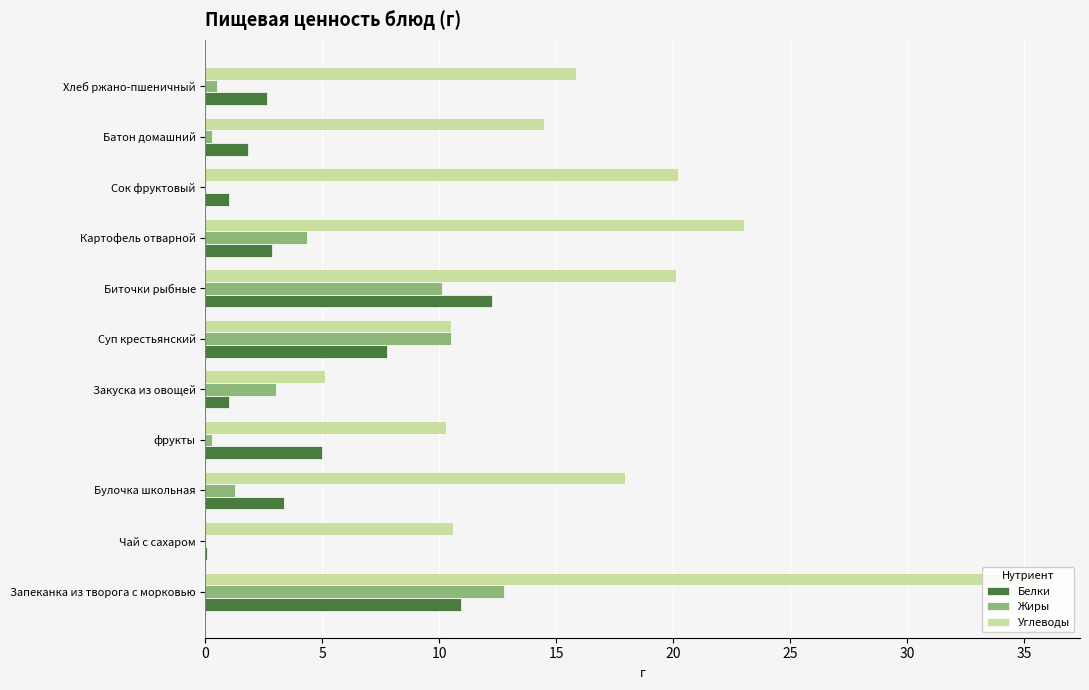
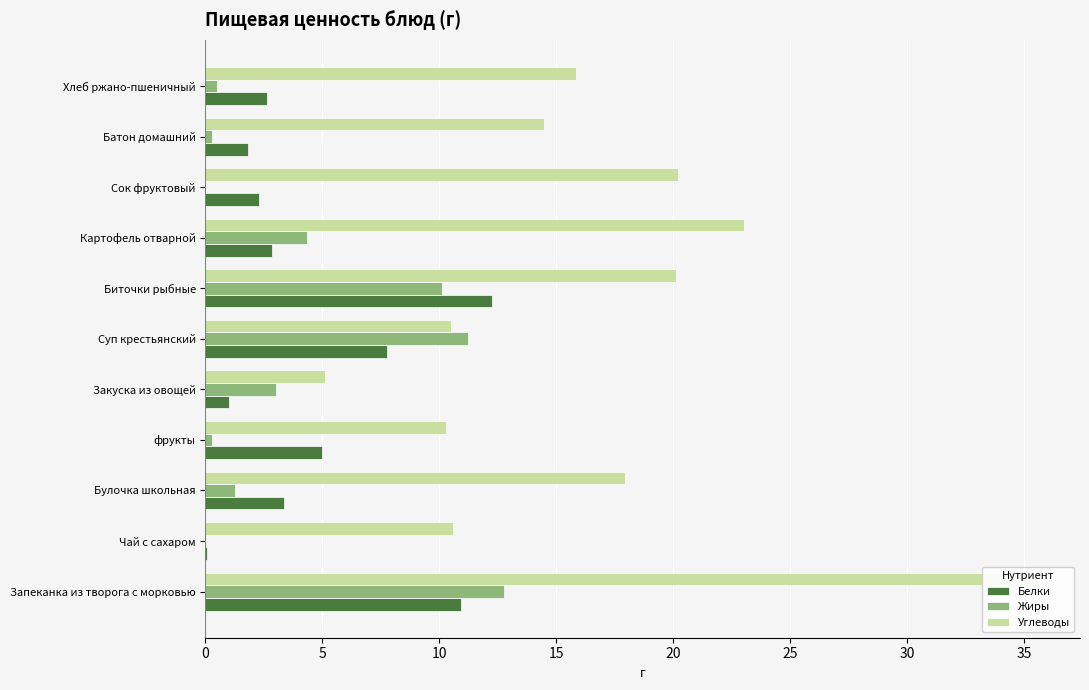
Белки, Сок фруктовый: 1.0 -> 2.3
Жиры, Суп крестьянский: 10.5 -> 11.2
